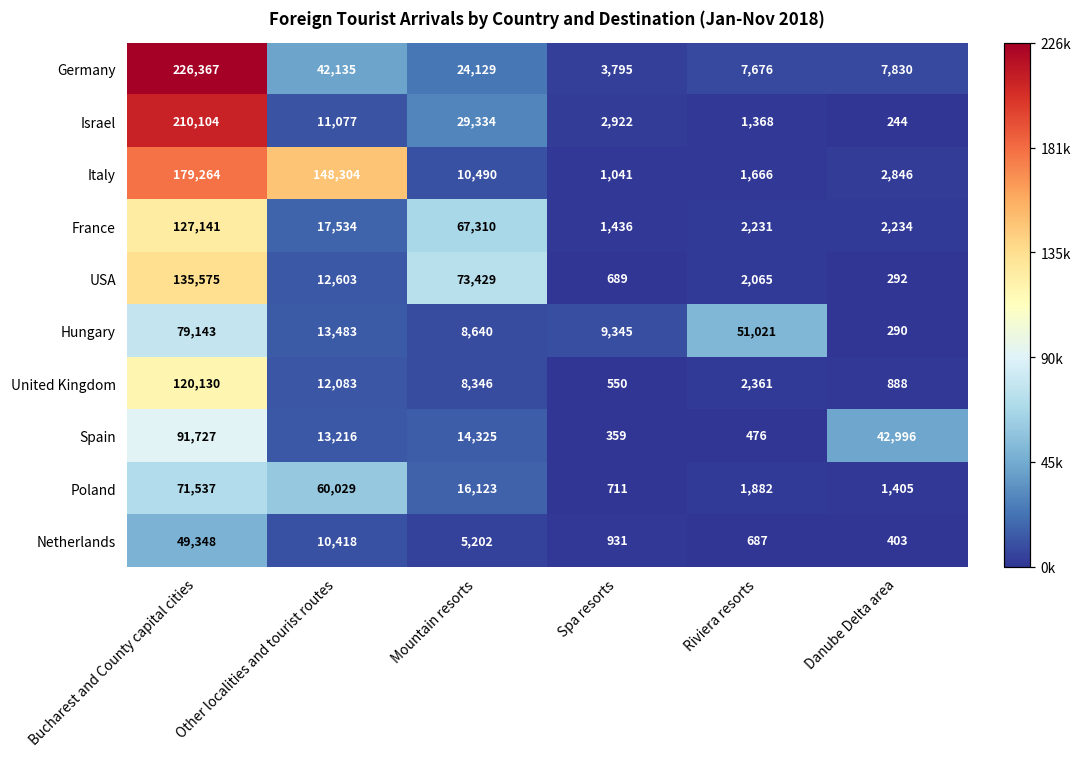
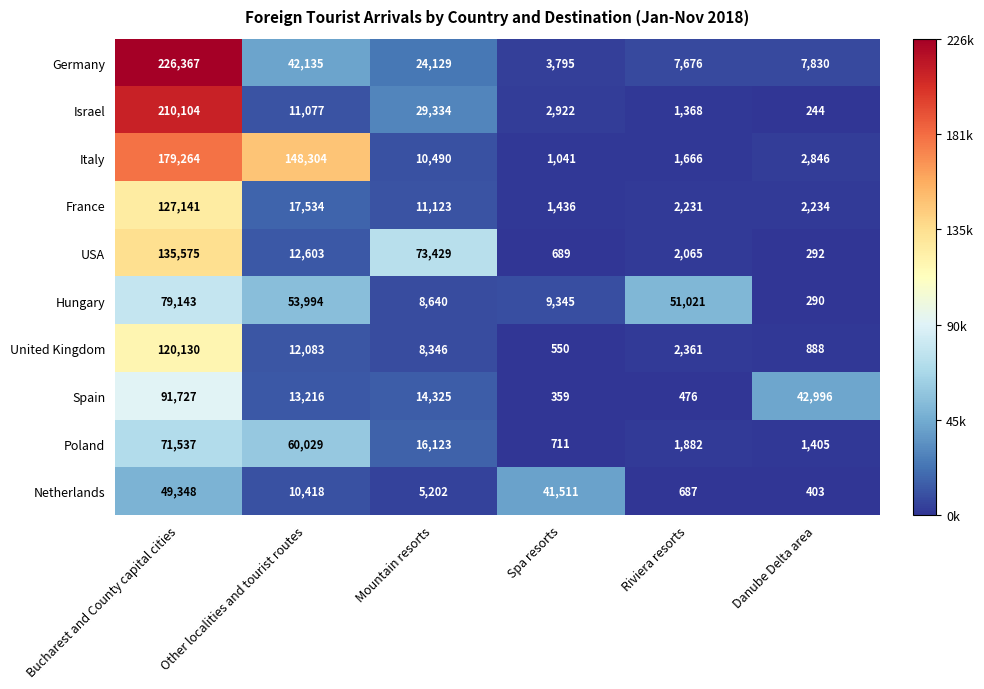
France, Mountain resorts: 67,310 -> 11,123
Hungary, Other localities and tourist routes: 13,483 -> 53,994
Netherlands, Spa resorts: 931 -> 41,511
